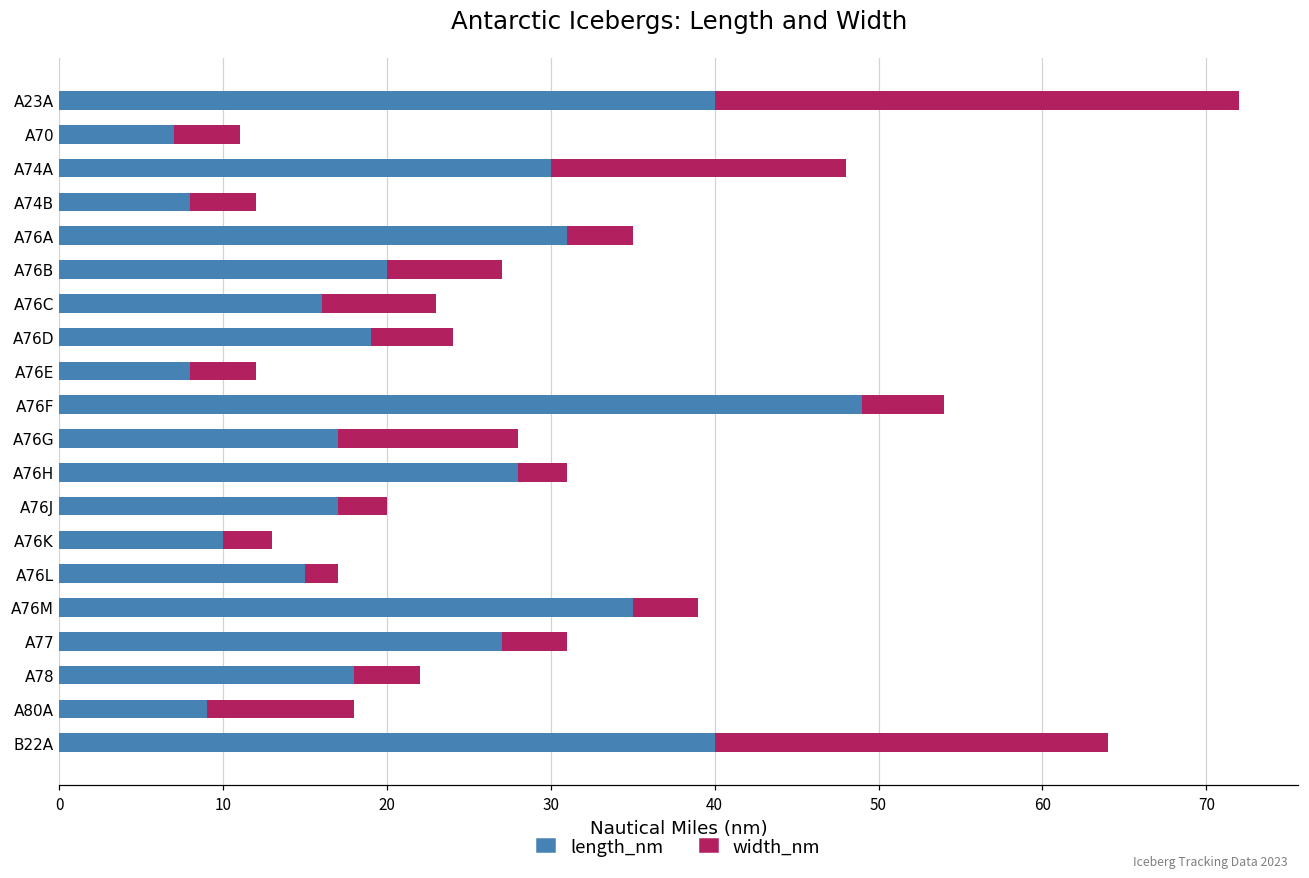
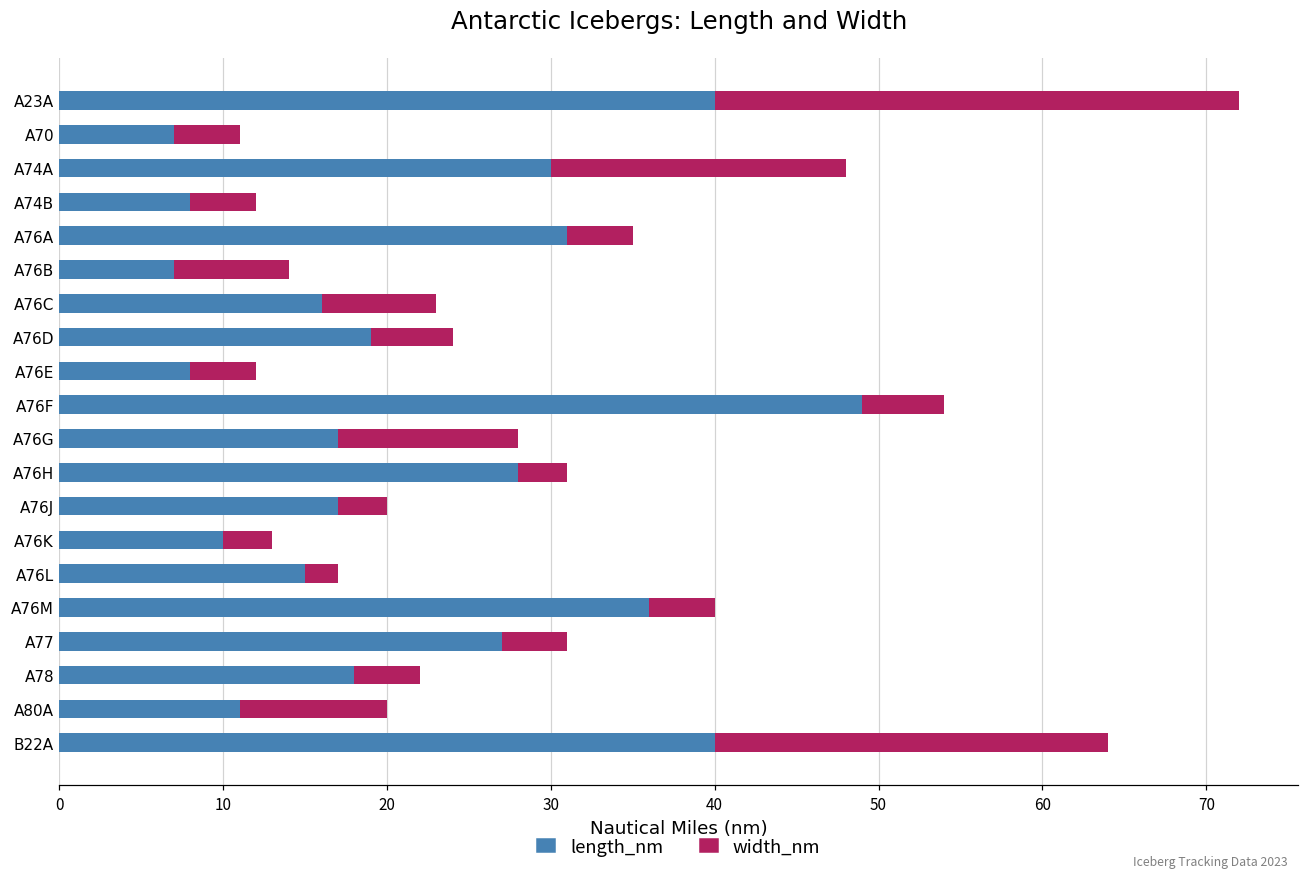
length_nm, A76B: 20 -> 7
length_nm, A76M: 35 -> 36
length_nm, A80A: 9 -> 11
